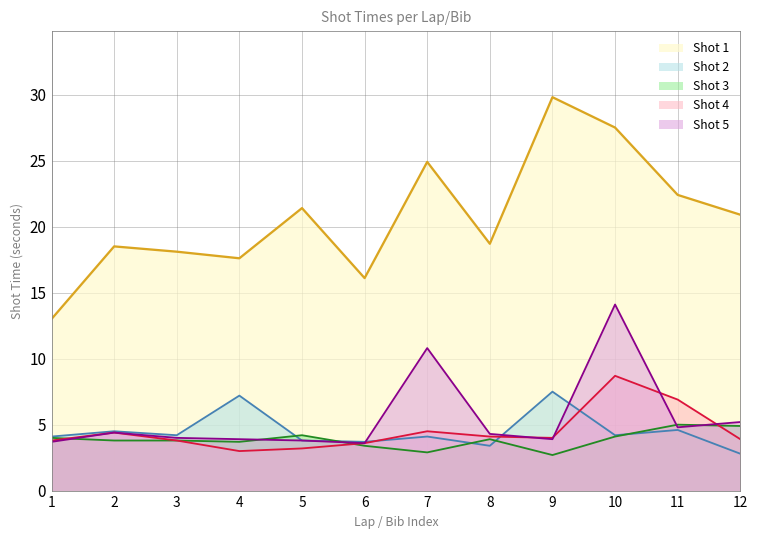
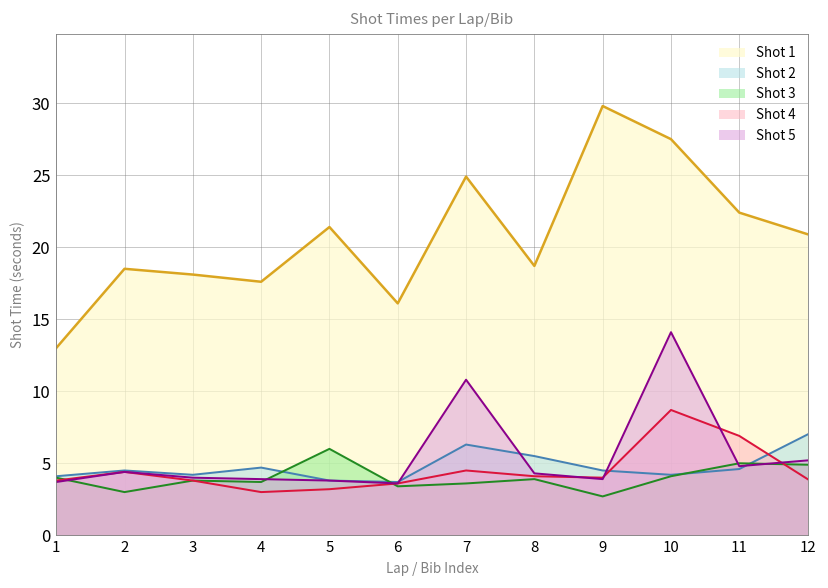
Shot 3, 2: 3.8 -> 3.0
Shot 2, 4: 7.2 -> 4.7
Shot 3, 5: 4.2 -> 6.0
Shot 2, 7: 4.1 -> 6.3
Shot 3, 7: 2.9 -> 3.6
Shot 2, 8: 3.4 -> 5.5
Shot 2, 9: 7.5 -> 4.5
Shot 2, 12: 2.8 -> 7.0
